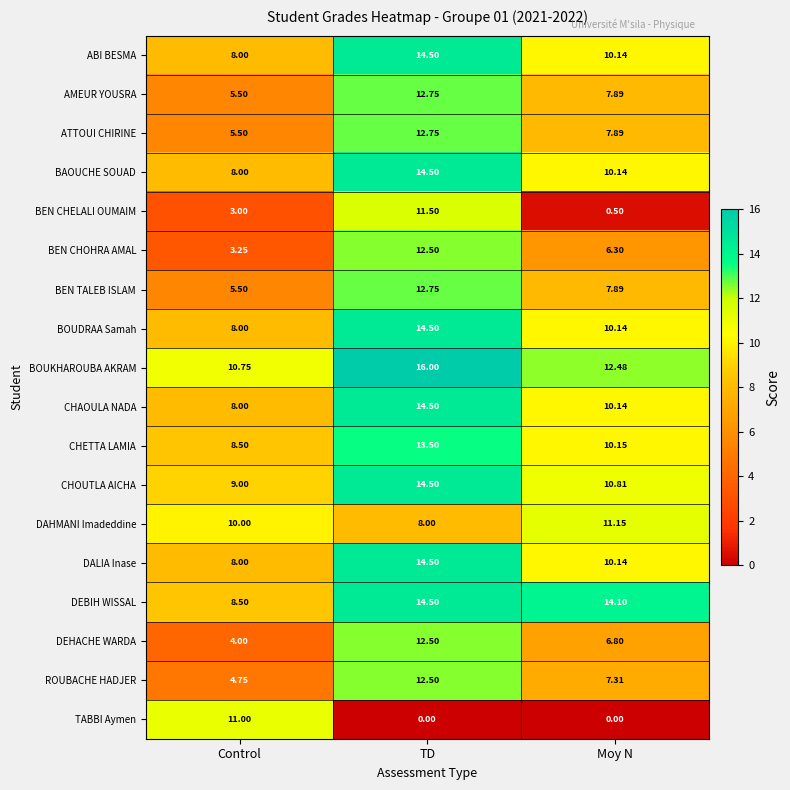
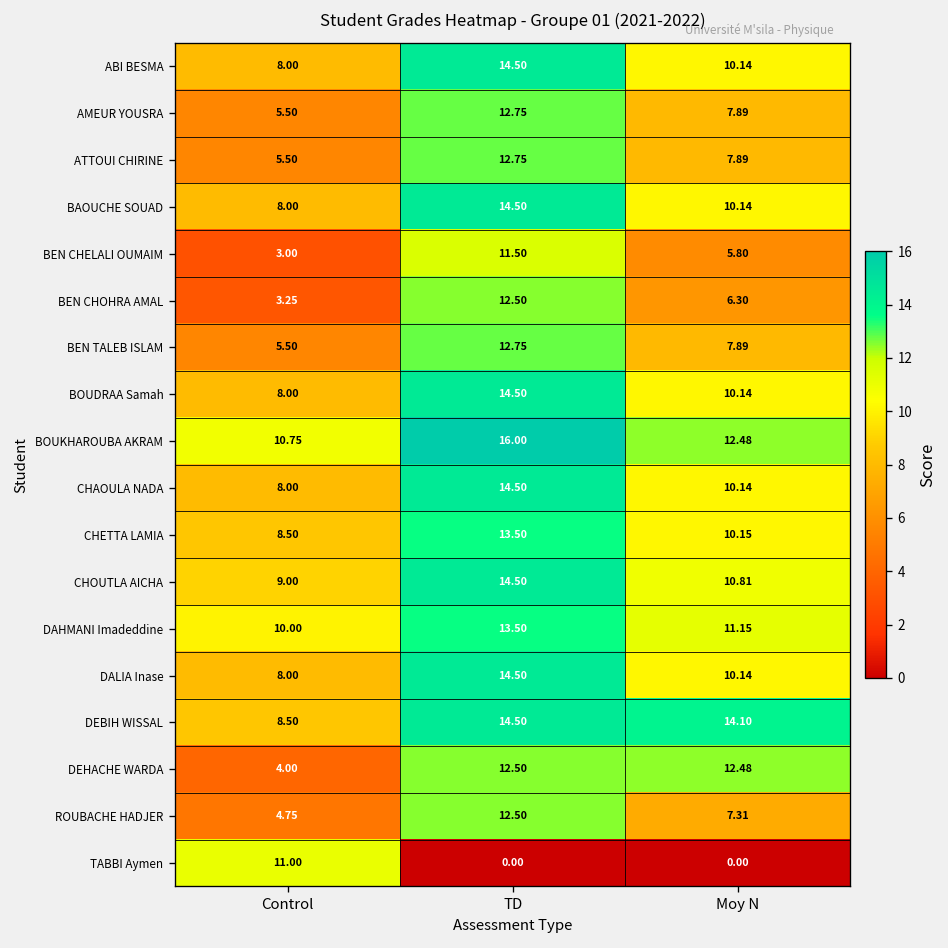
BEN CHELALI OUMAIM, Moy N: 0.50 -> 5.80
DAHMANI Imadeddine, TD: 8.00 -> 13.50
DEHACHE WARDA, Moy N: 6.80 -> 12.48
